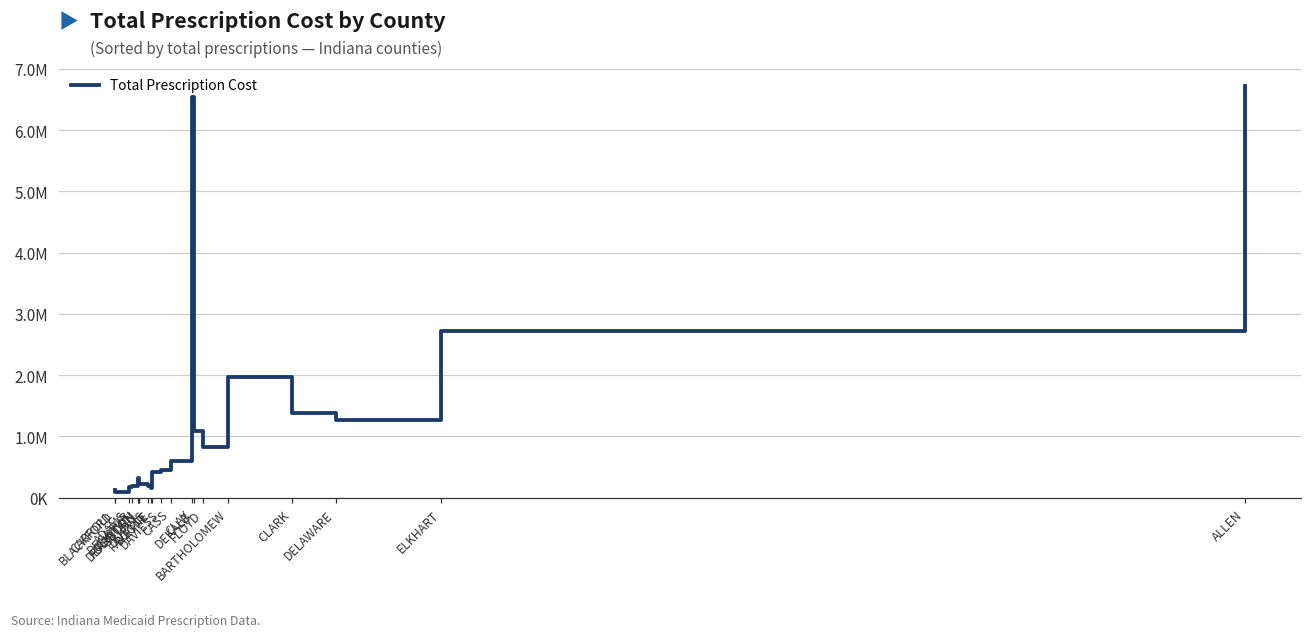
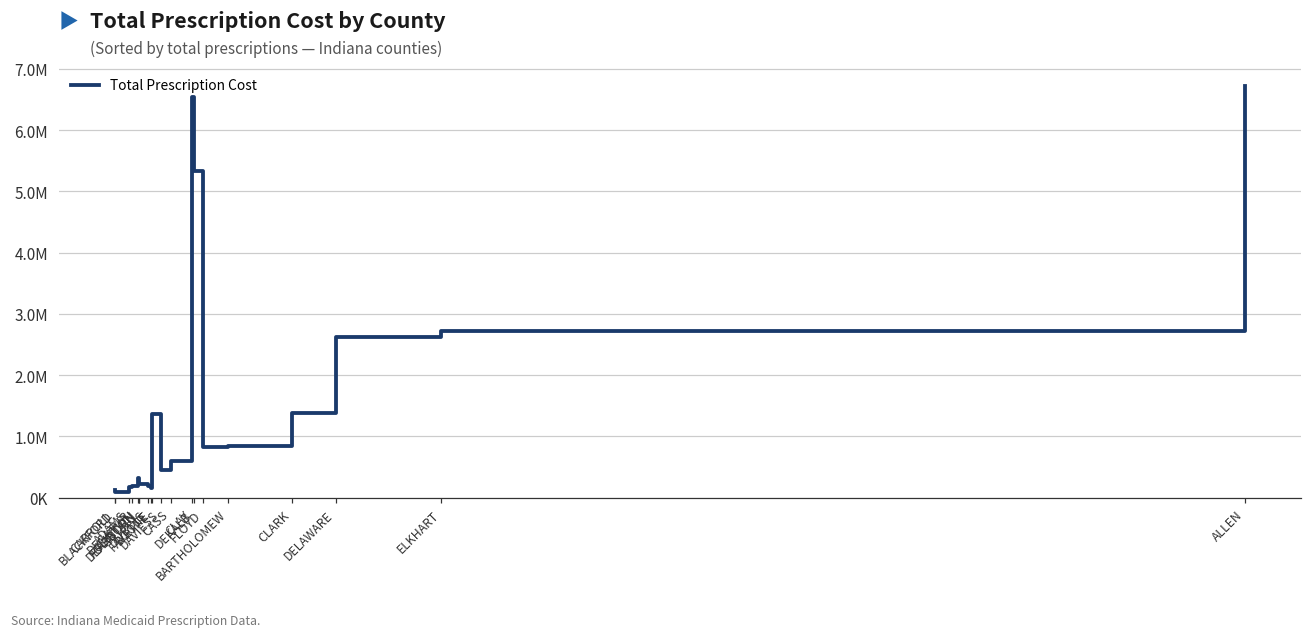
BOONE: 400000 -> 1400000
DEKALB: 1100000 -> 5300000
BARTHOLOMEW: 2000000 -> 800000
DELAWARE: 1300000 -> 2600000
